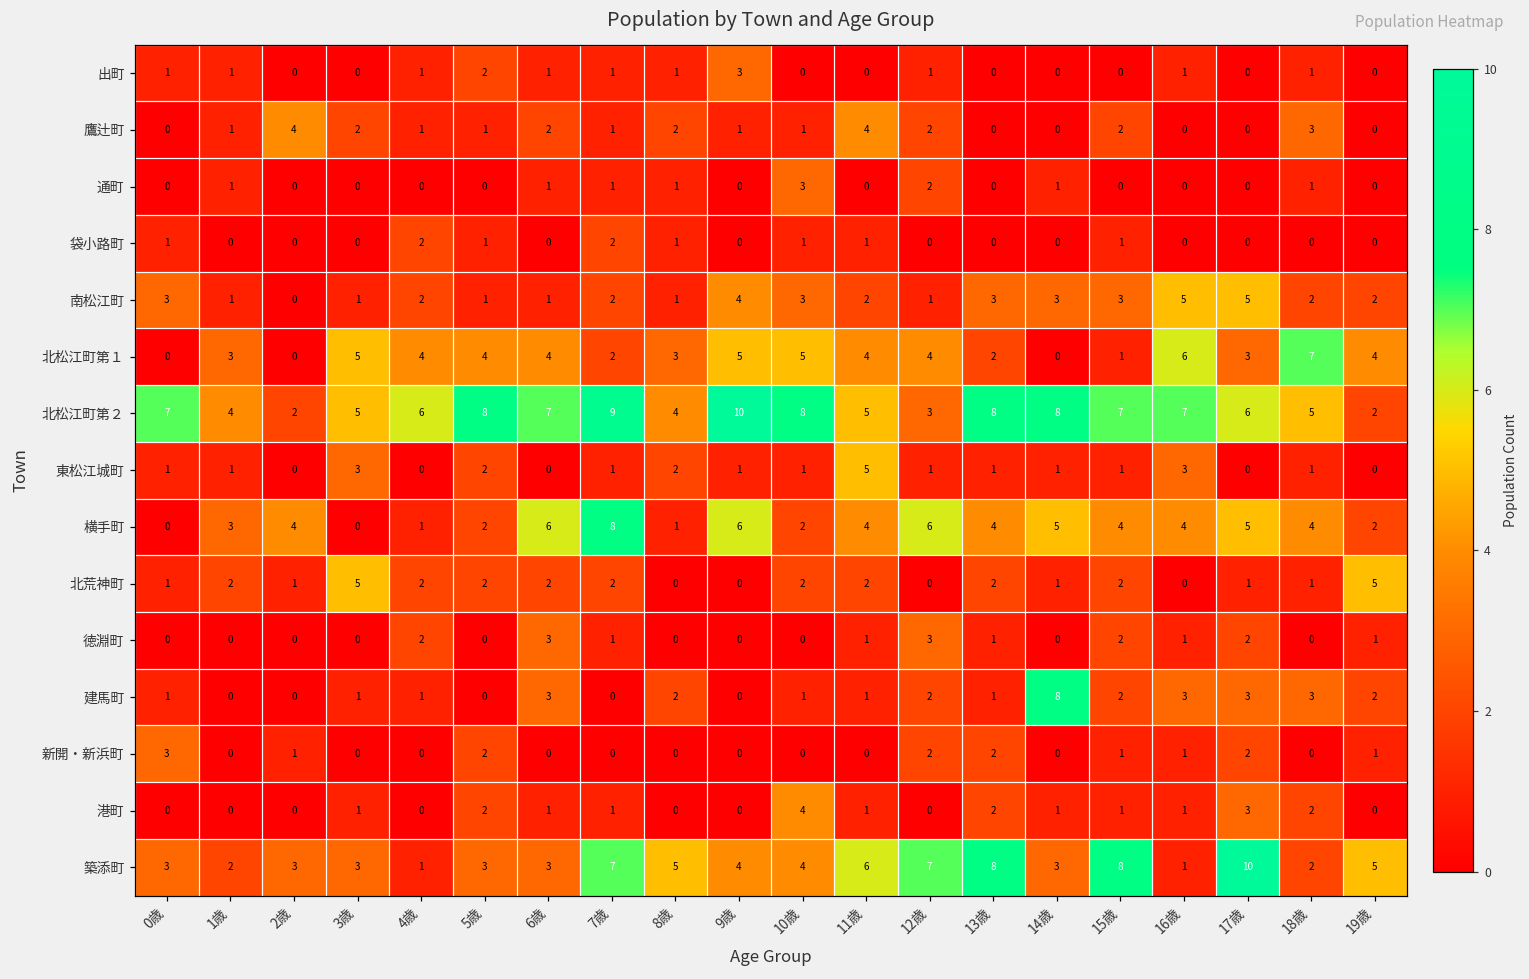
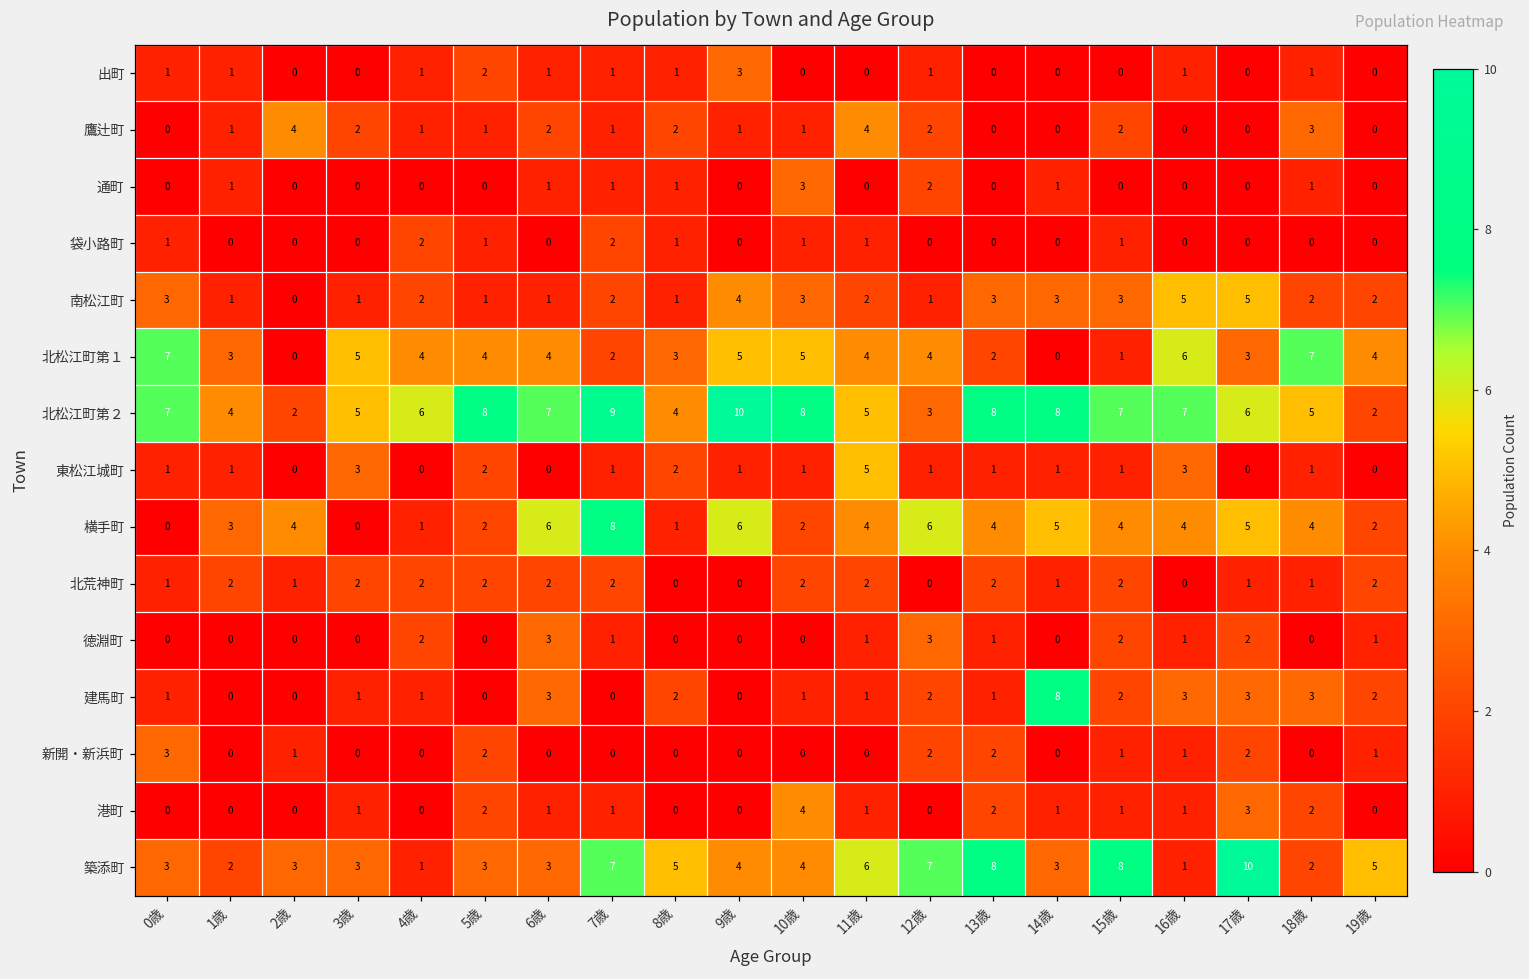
北松江町第１, 0歳: 0 -> 7
北荒神町, 3歳: 5 -> 2
北荒神町, 19歳: 5 -> 2
